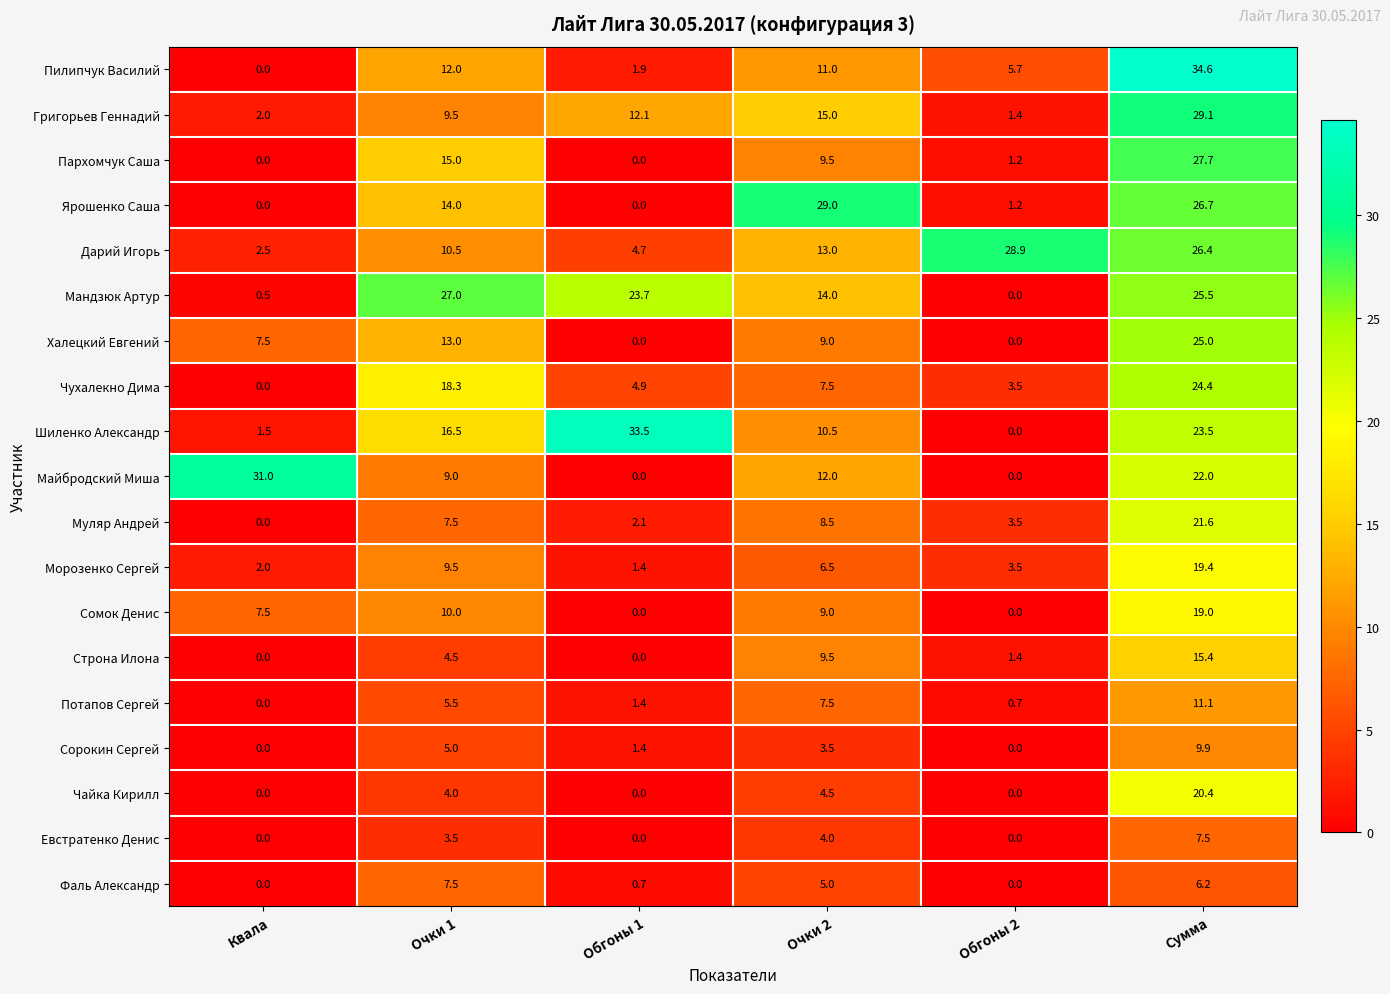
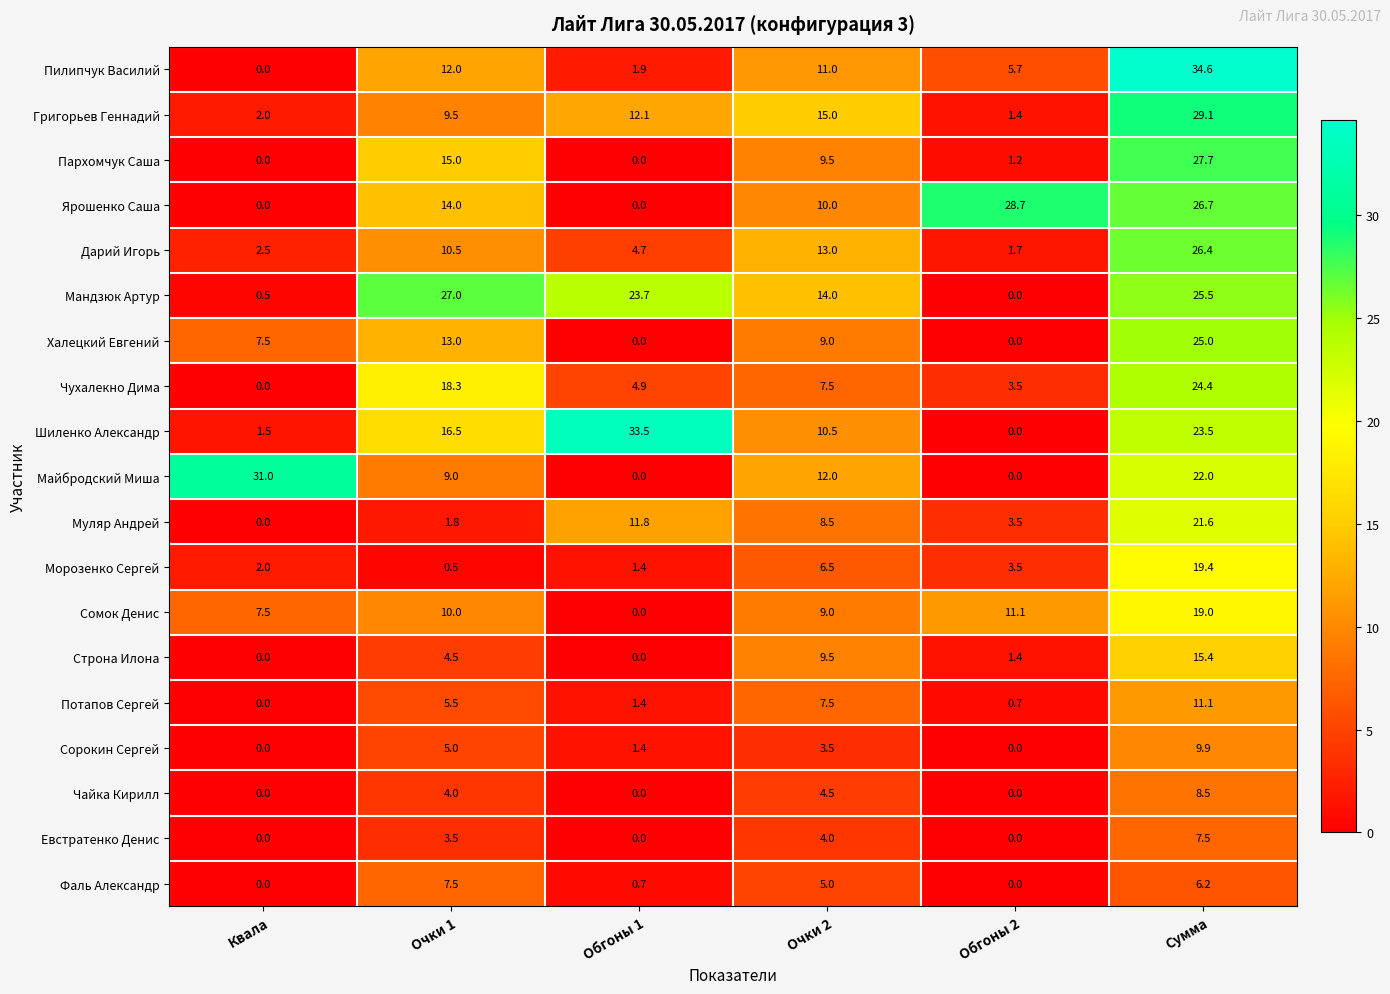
Ярошенко Саша, Очки 2: 29.0 -> 10.0
Ярошенко Саша, Обгоны 2: 1.2 -> 28.7
Дарий Игорь, Обгоны 2: 28.9 -> 1.7
Муляр Андрей, Очки 1: 7.5 -> 1.8
Муляр Андрей, Обгоны 1: 2.1 -> 11.8
Морозенко Сергей, Очки 1: 9.5 -> 0.5
Сомок Денис, Обгоны 2: 0.0 -> 11.1
Чайка Кирилл, Сумма: 20.4 -> 8.5
